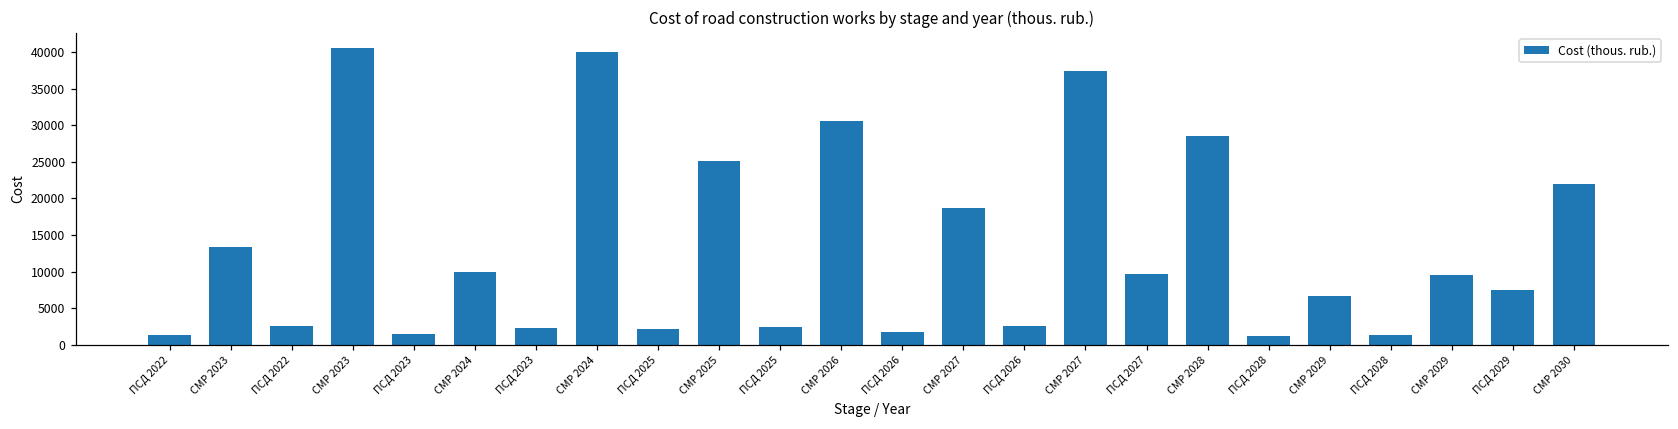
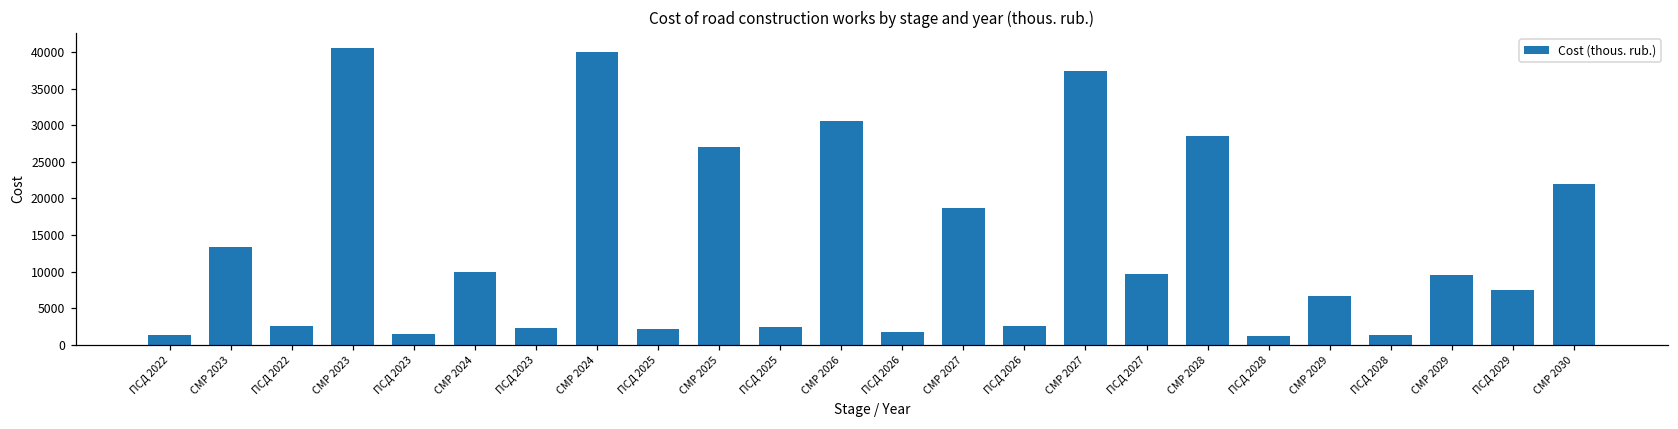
СМР 2025: 25000 -> 27000
